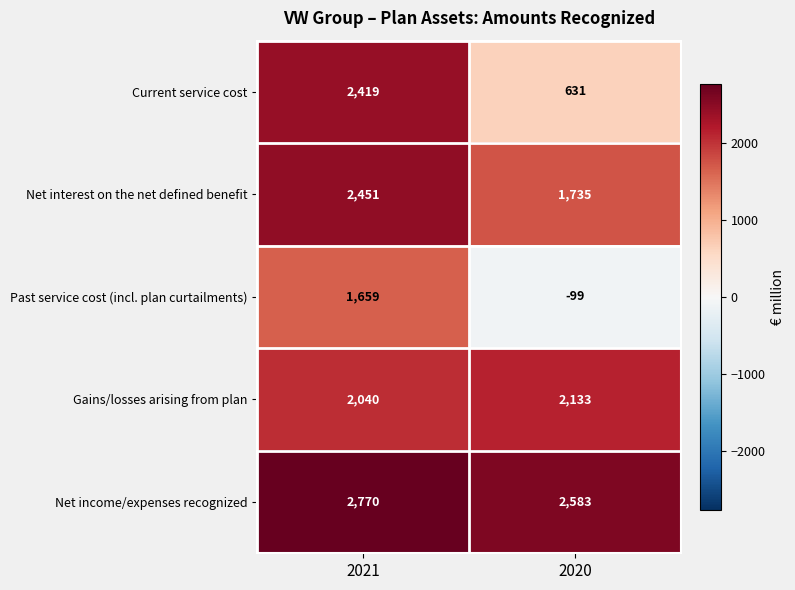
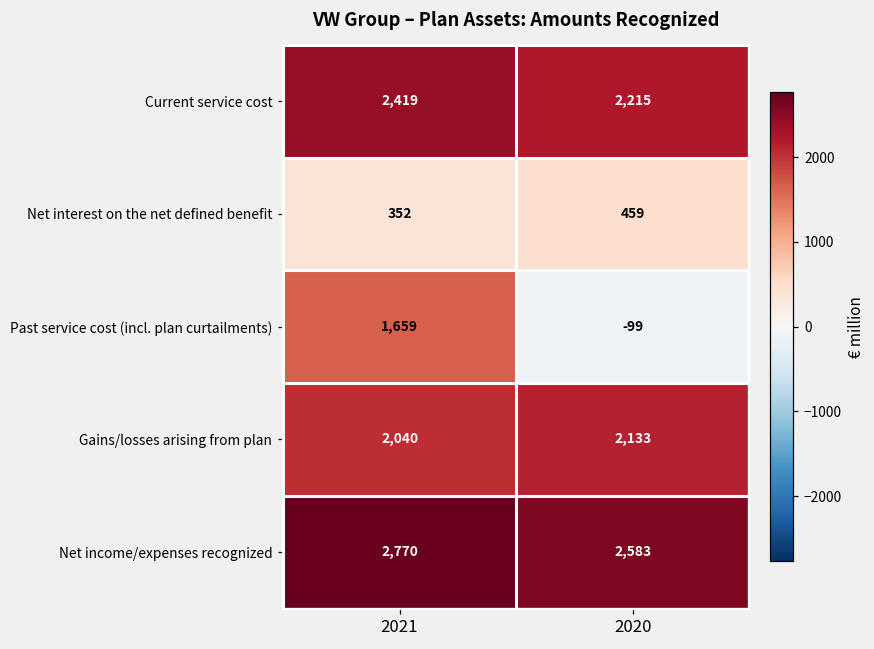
Current service cost, 2020: 631 -> 2,215
Net interest on the net defined benefit, 2021: 2,451 -> 352
Net interest on the net defined benefit, 2020: 1,735 -> 459
